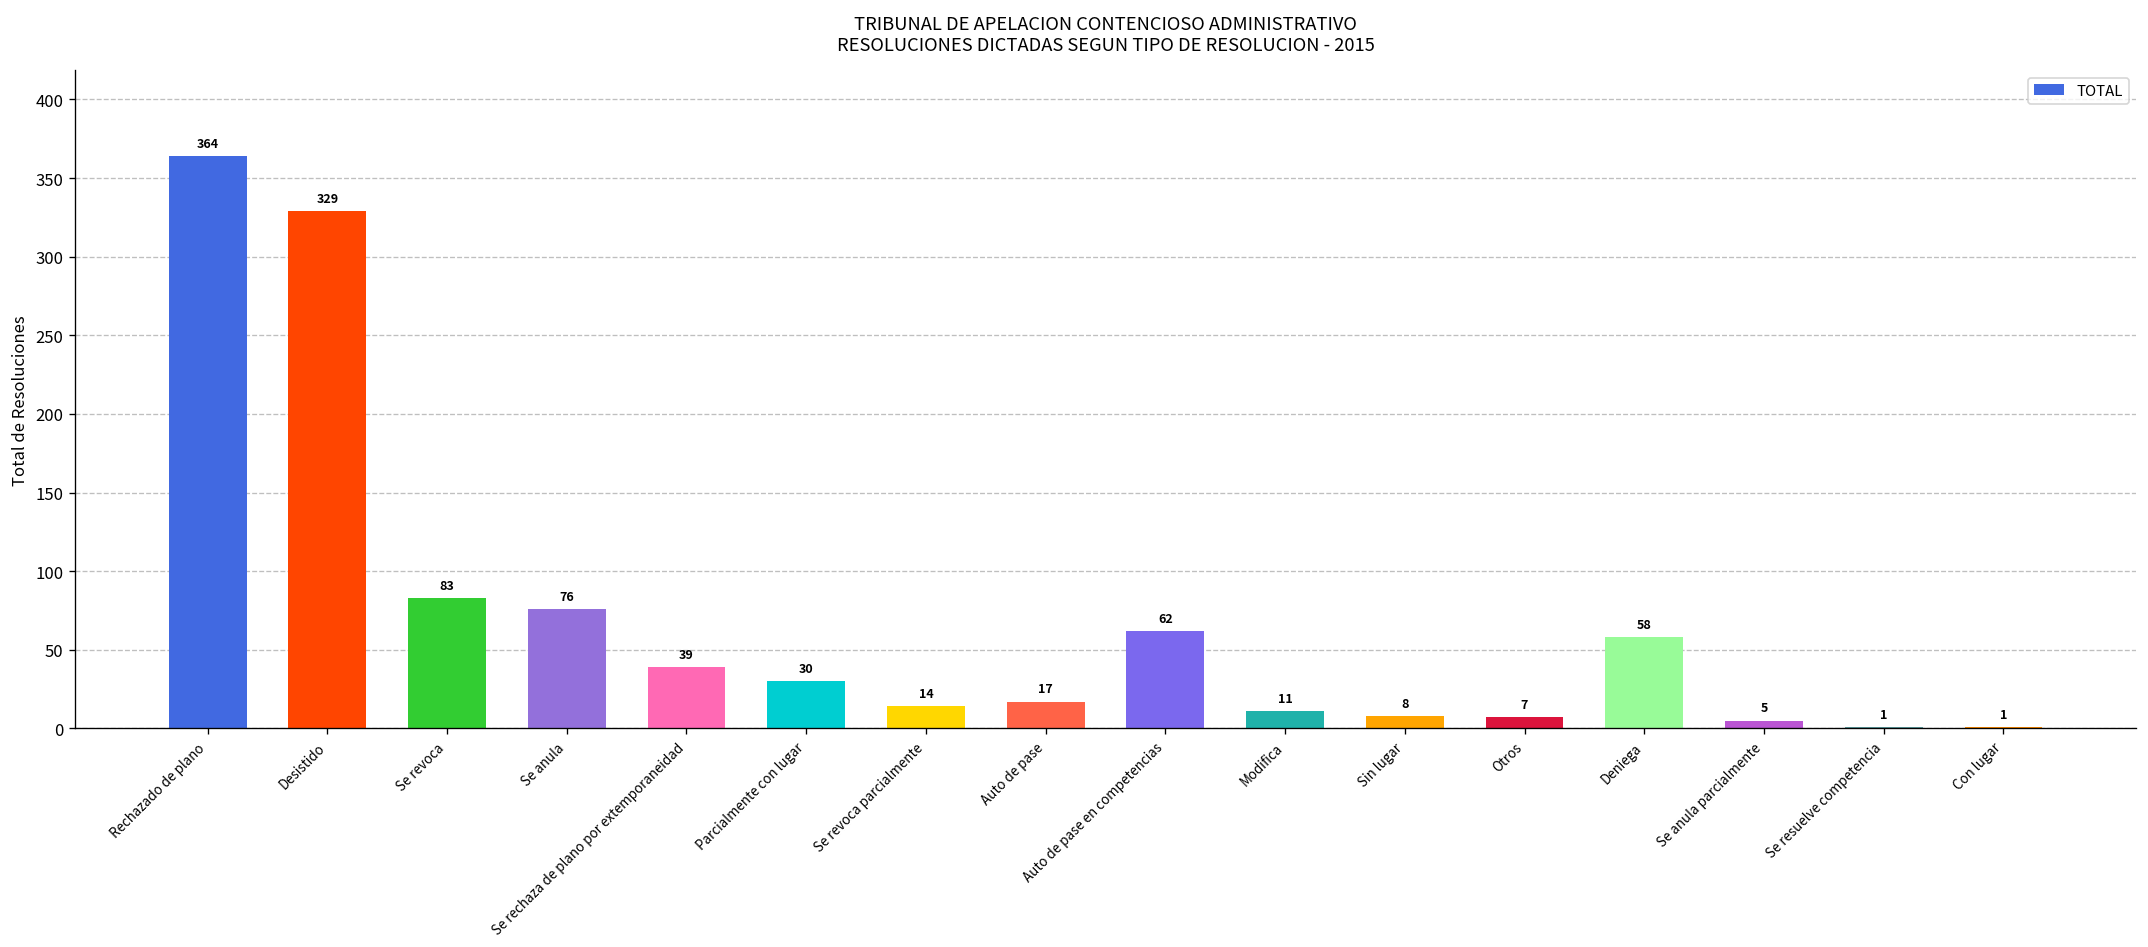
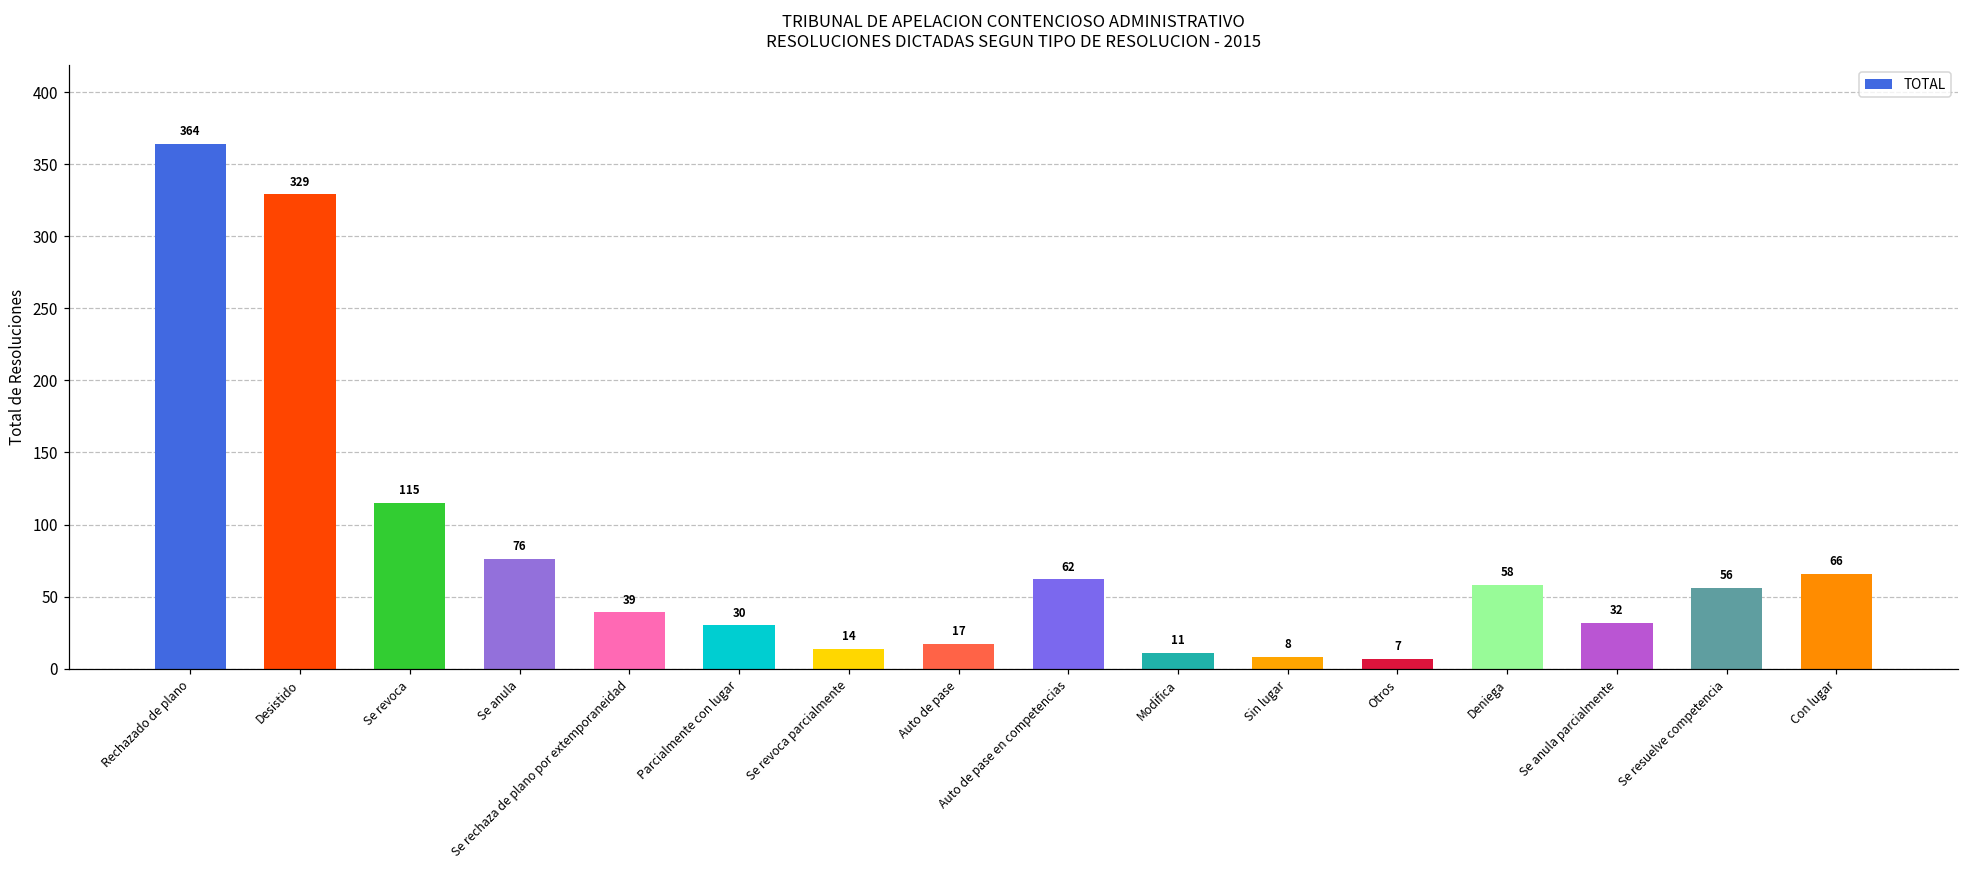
Se revoca: 83 -> 115
Se anula parcialmente: 5 -> 32
Se resuelve competencia: 1 -> 56
Con lugar: 1 -> 66
